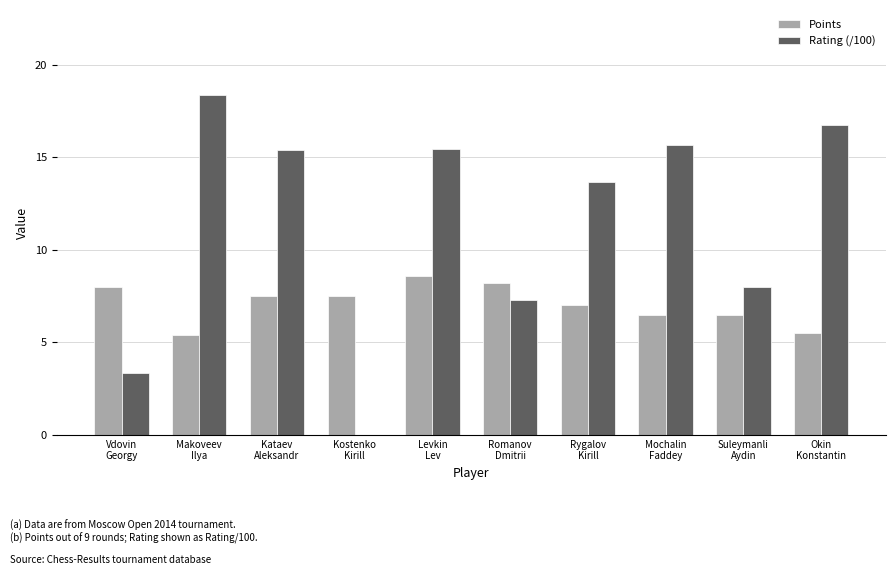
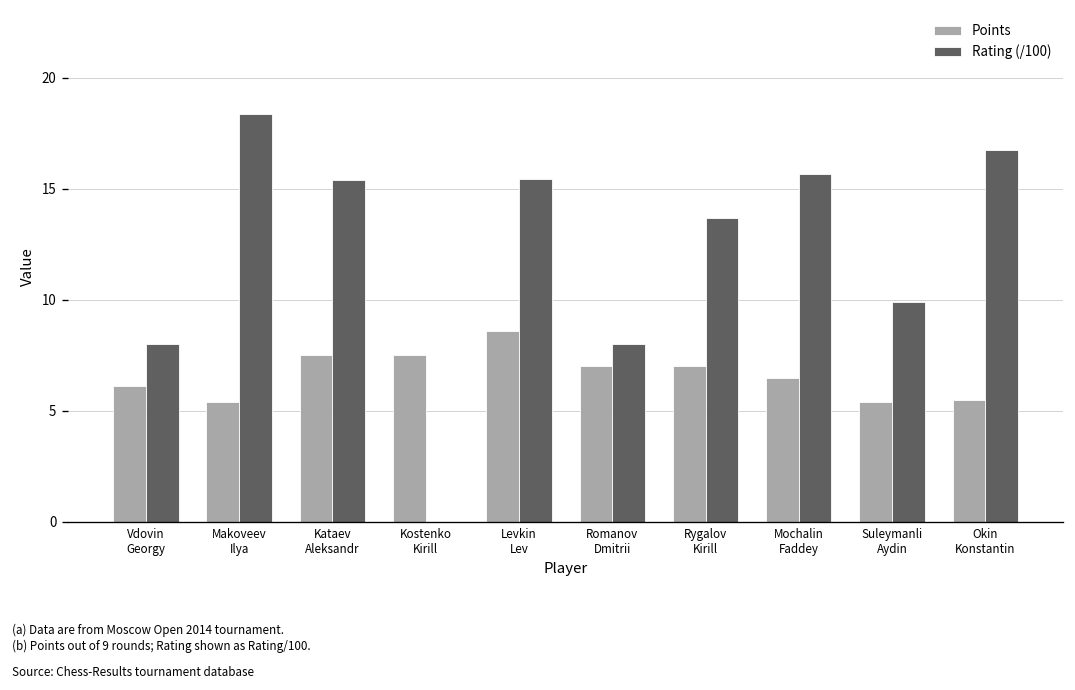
Points, Vdovin Georgy: 8.0 -> 6.1
Rating (/100), Vdovin Georgy: 3.4 -> 8.0
Points, Romanov Dmitrii: 8.2 -> 7.0
Rating (/100), Romanov Dmitrii: 7.3 -> 8.0
Points, Suleymanli Aydin: 6.5 -> 5.4
Rating (/100), Suleymanli Aydin: 8.0 -> 9.9
